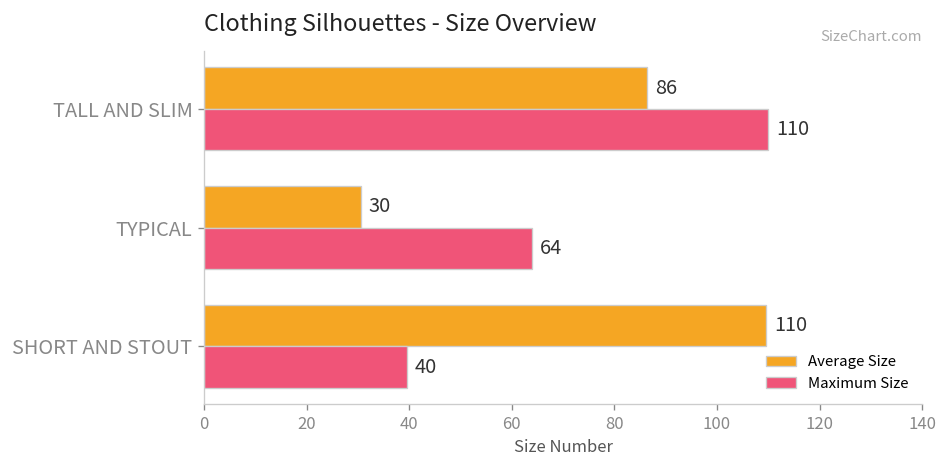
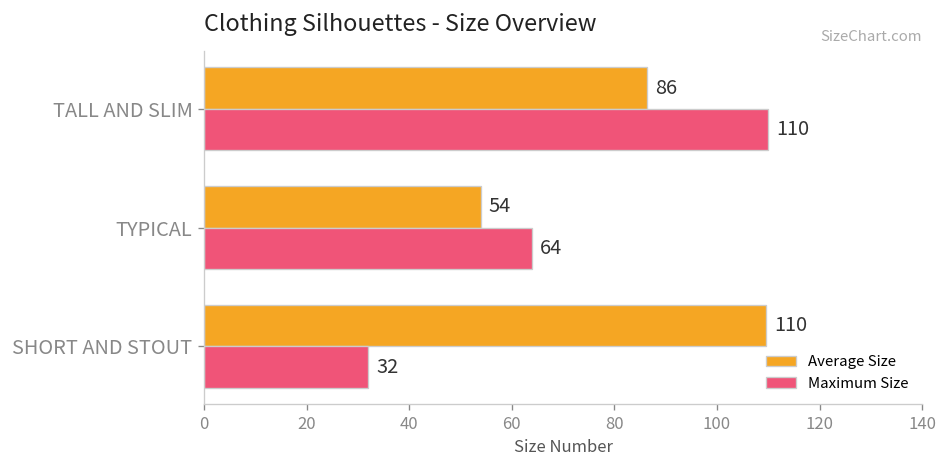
Average Size, TYPICAL: 30 -> 54
Maximum Size, SHORT AND STOUT: 40 -> 32
